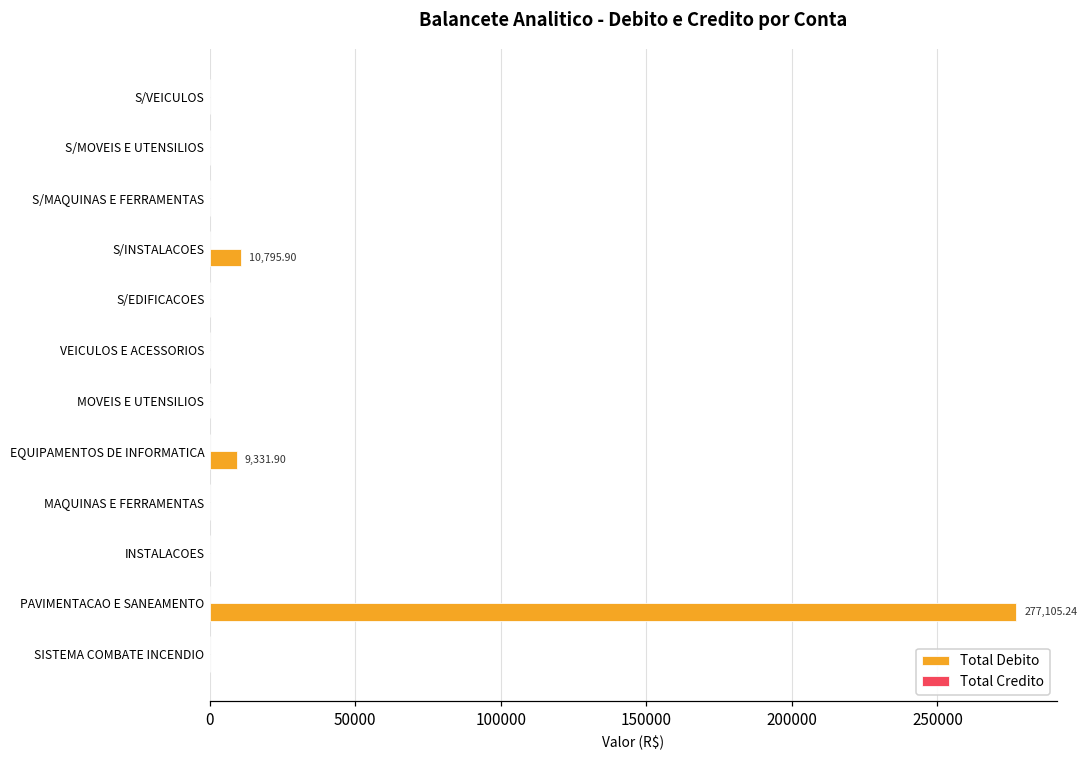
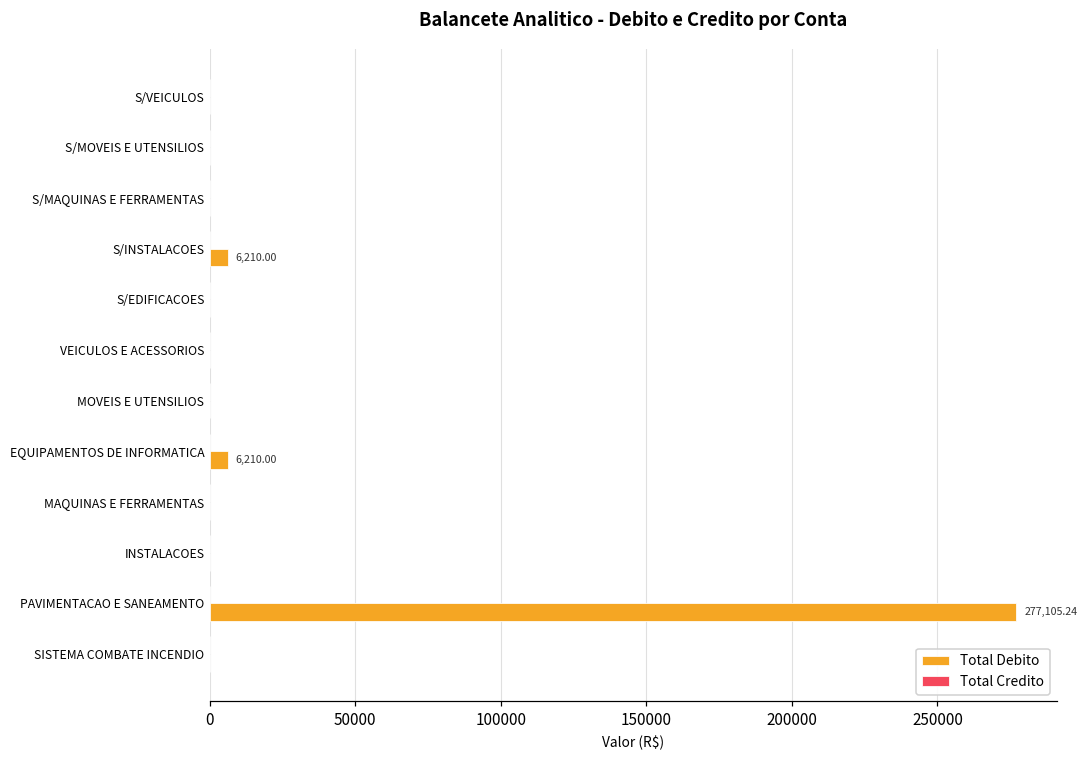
Total Debito, S/INSTALACOES: 10,795.90 -> 6,210.00
Total Debito, EQUIPAMENTOS DE INFORMATICA: 9,331.90 -> 6,210.00
